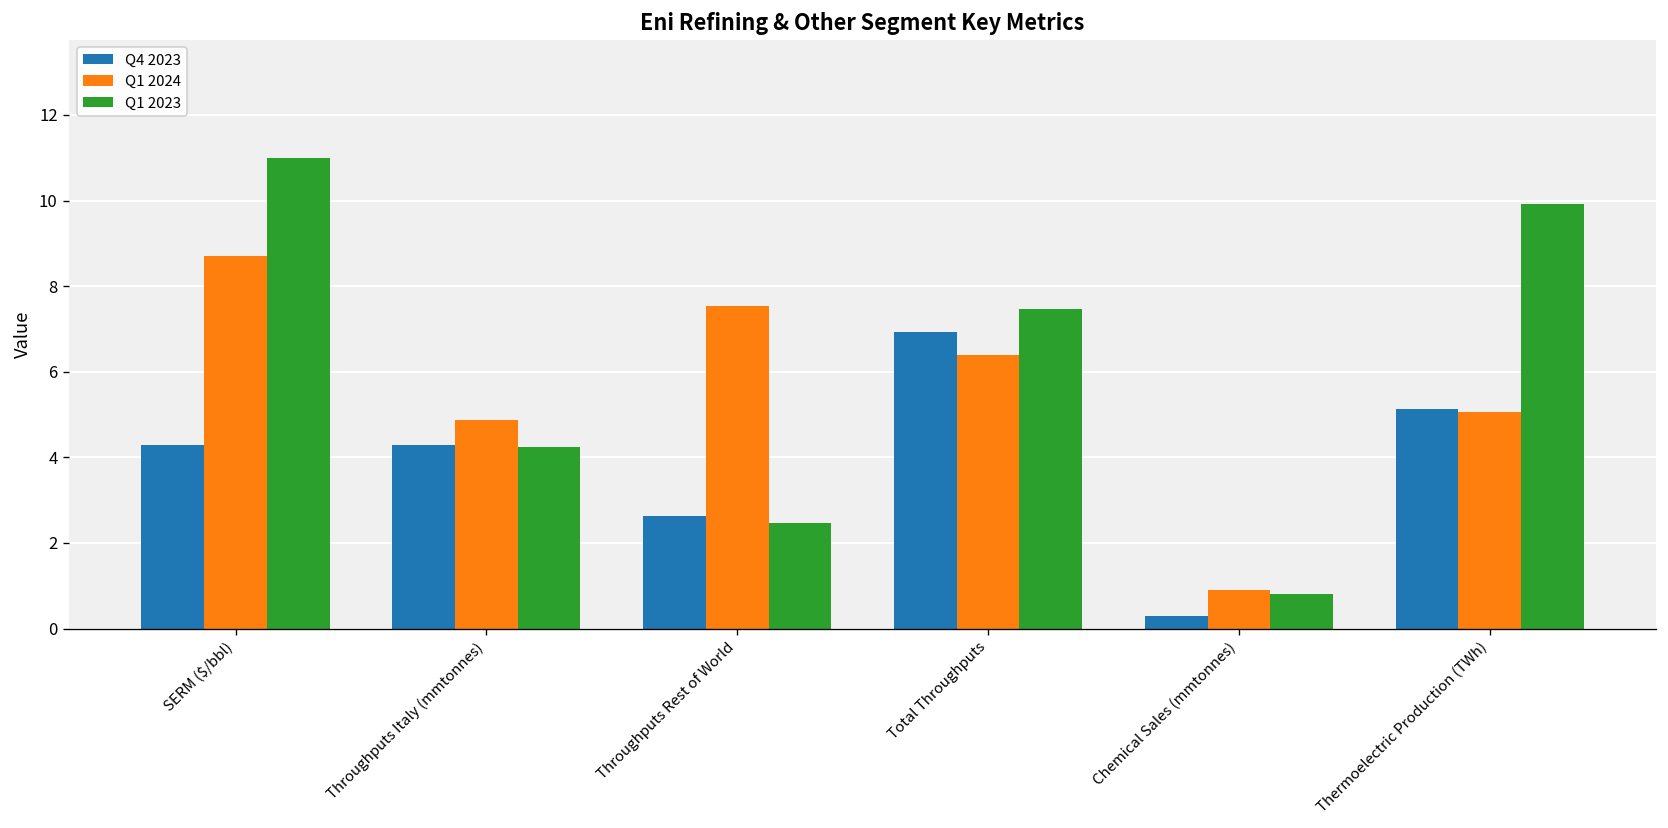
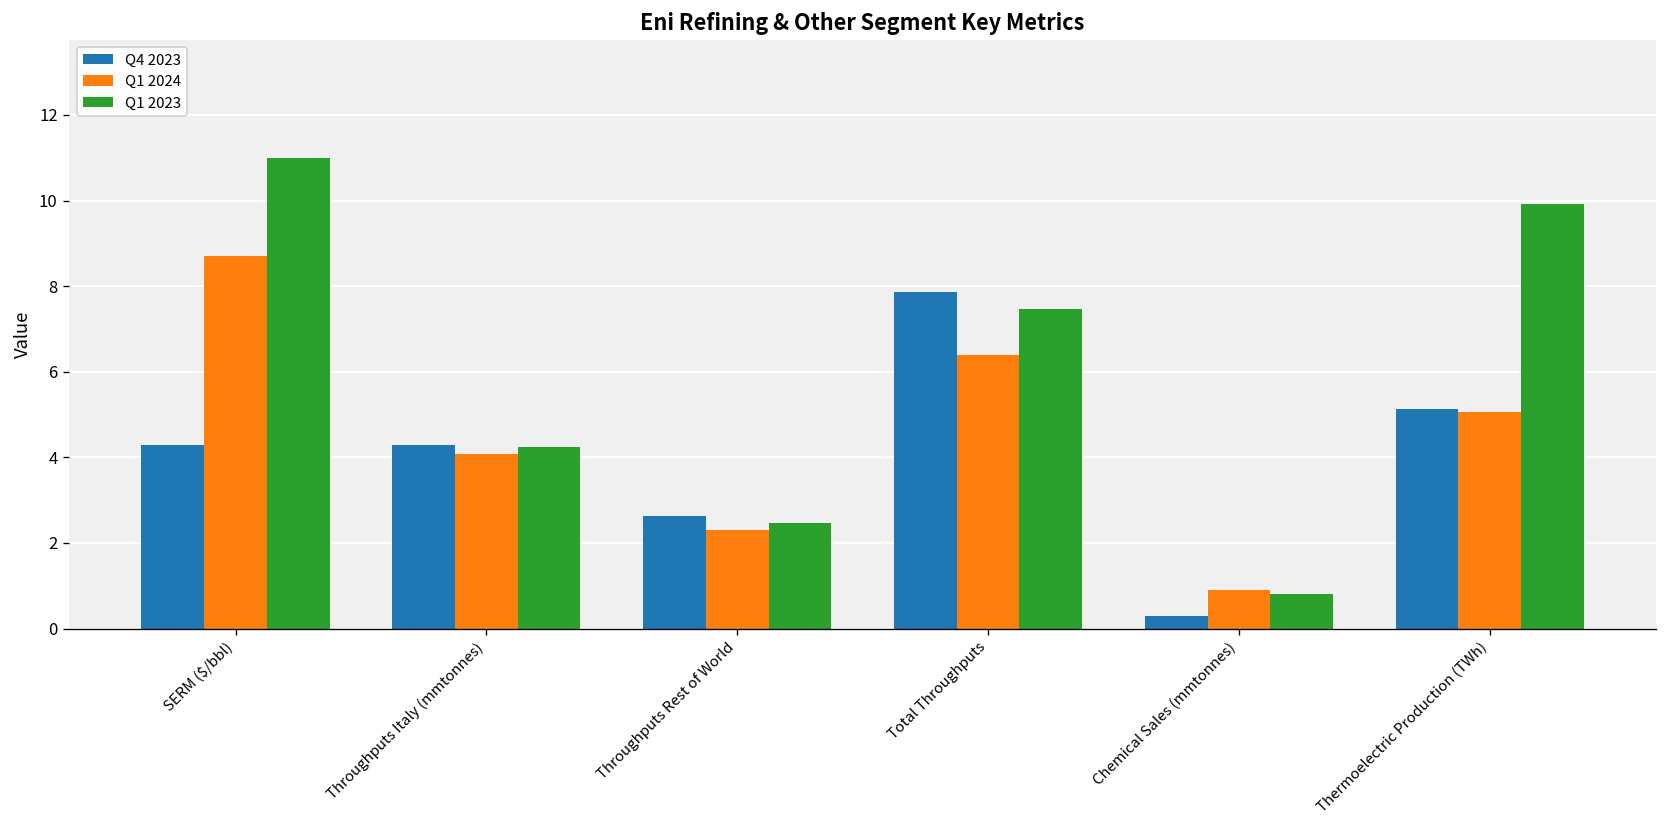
Q1 2024, Throughputs Italy (mmtonnes): 4.9 -> 4.1
Q1 2024, Throughputs Rest of World: 7.5 -> 2.3
Q4 2023, Total Throughputs: 6.9 -> 7.9
